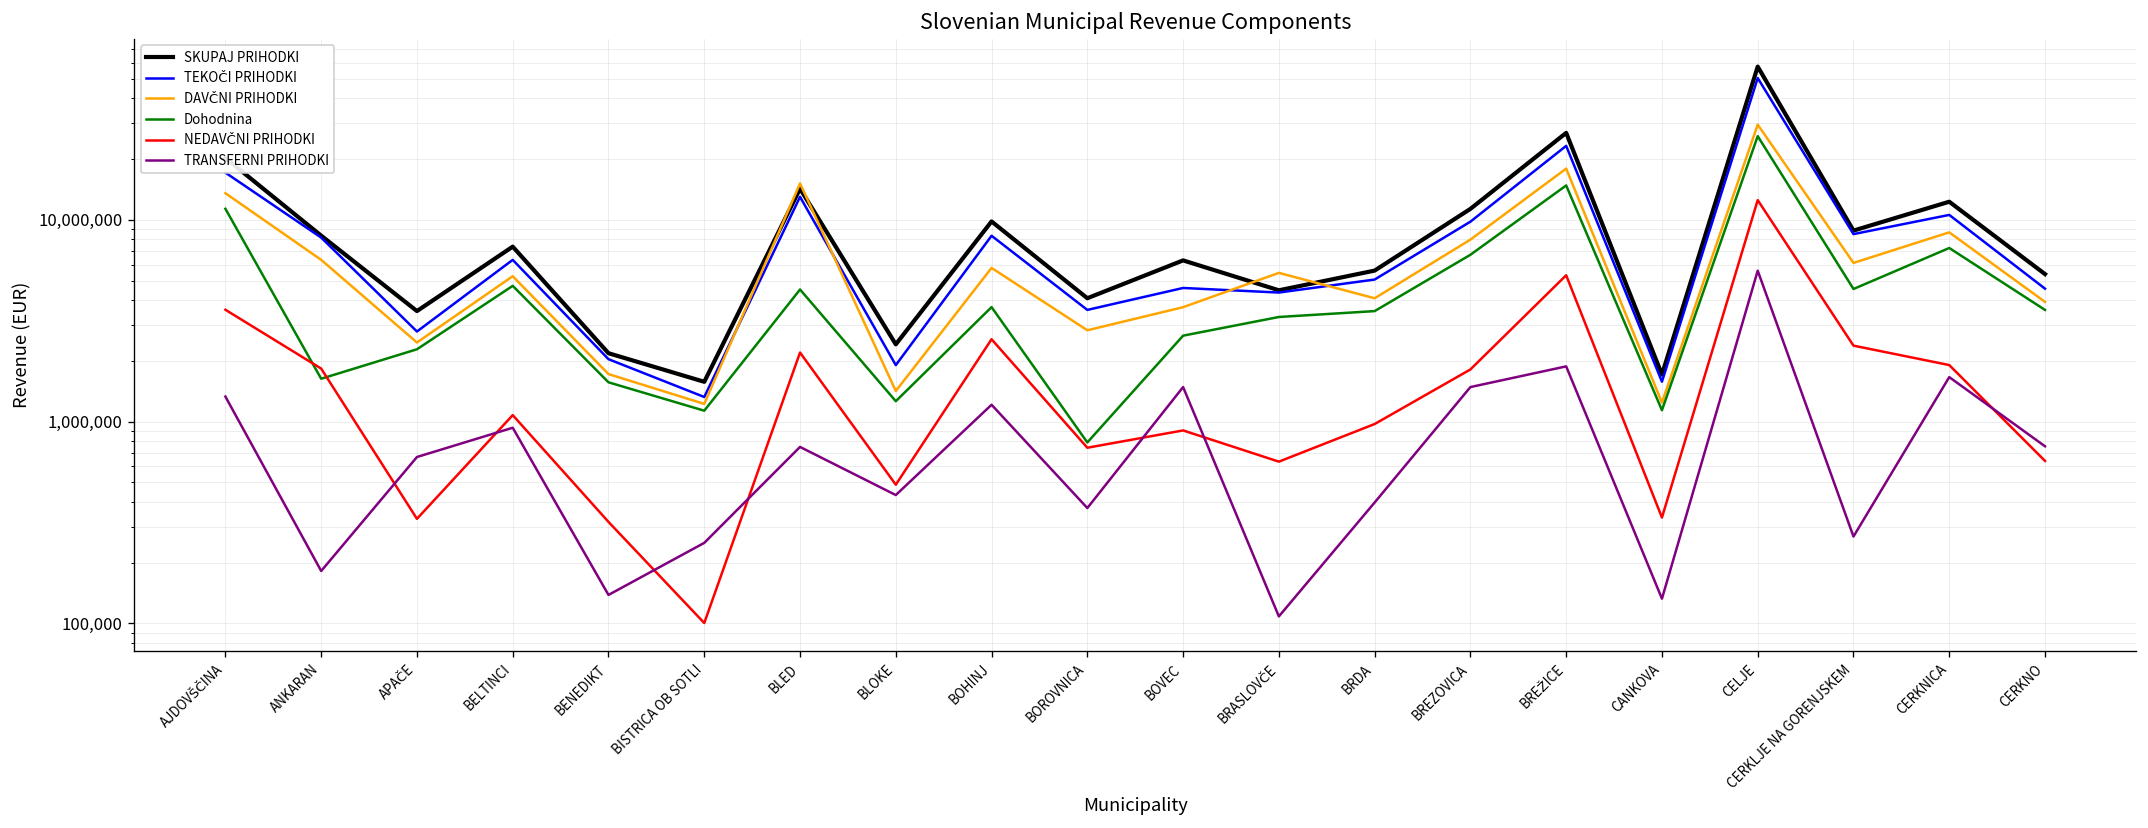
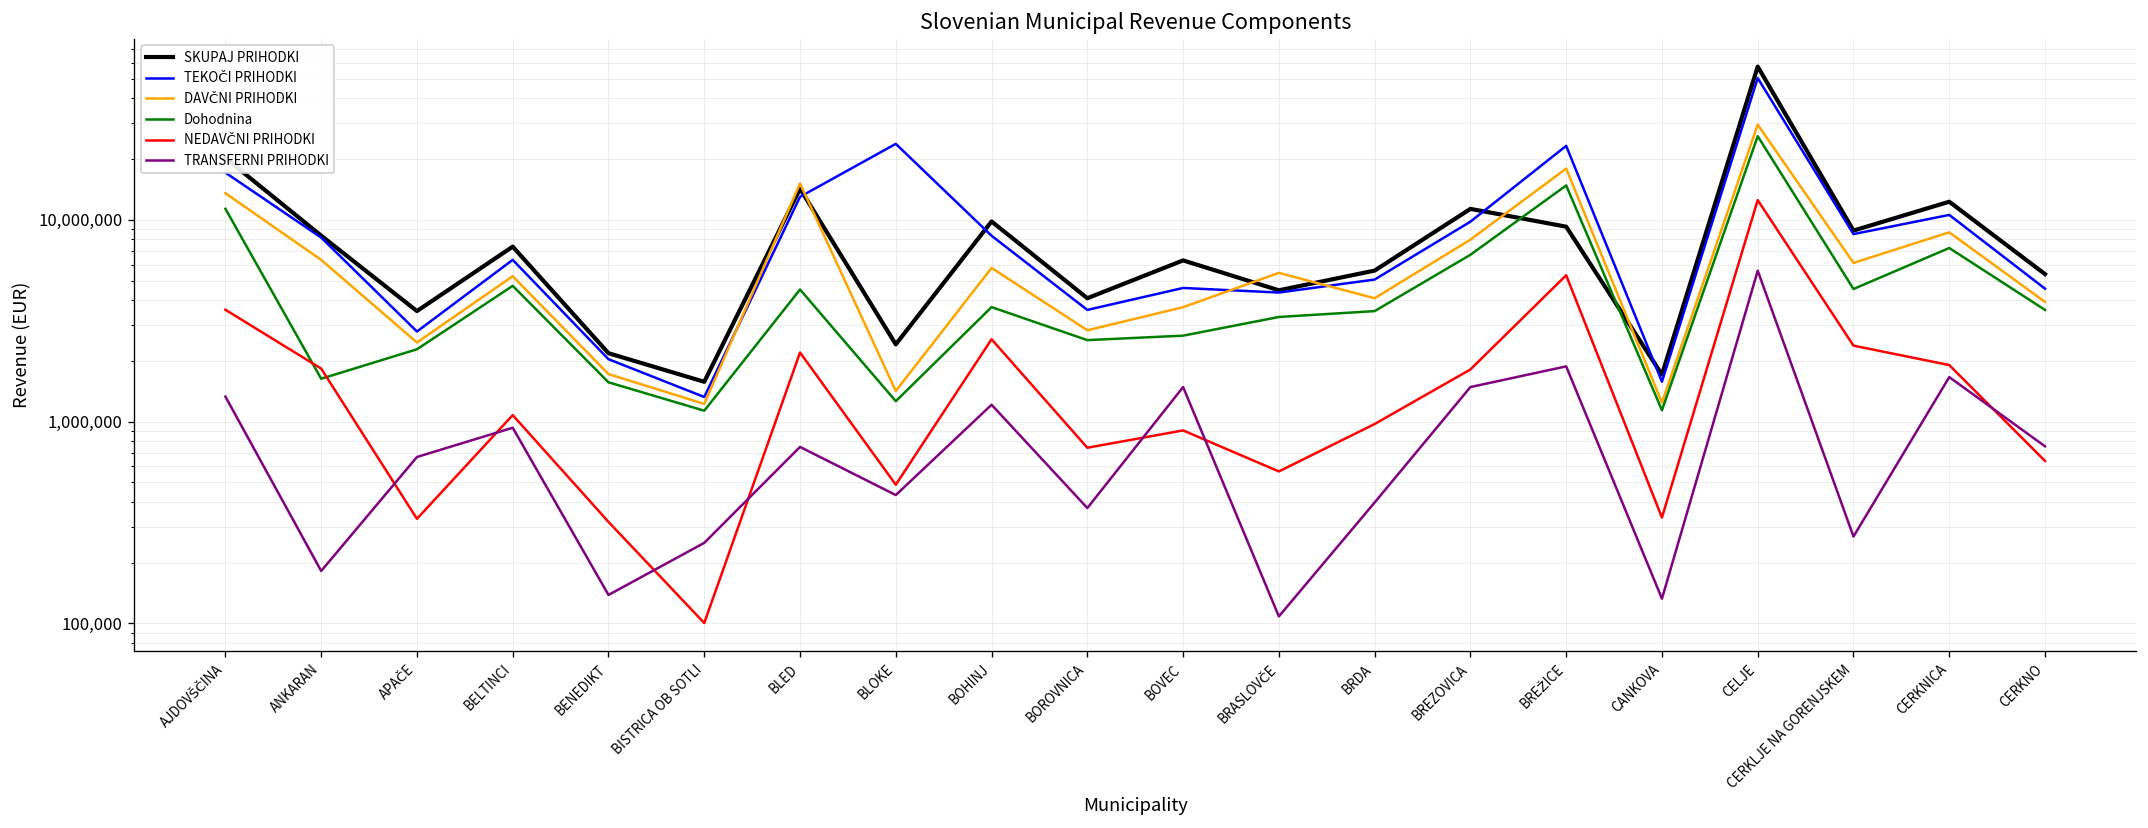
TEKOČI PRIHODKI, BLOKE: 1,900,000 -> 24,000,000
Dohodnina, BOROVNICA: 800,000 -> 2,500,000
NEDAVČNI PRIHODKI, BRASLOVČE: 630,000 -> 570,000
SKUPAJ PRIHODKI, BREŽICE: 27,000,000 -> 9,000,000
